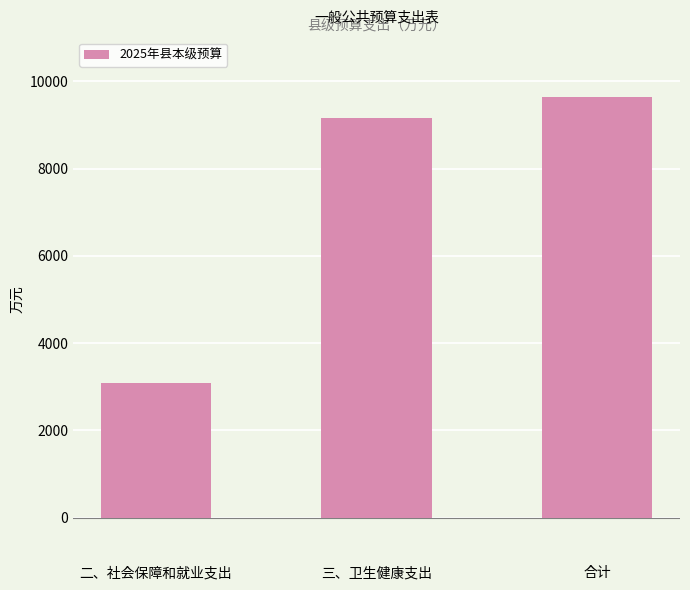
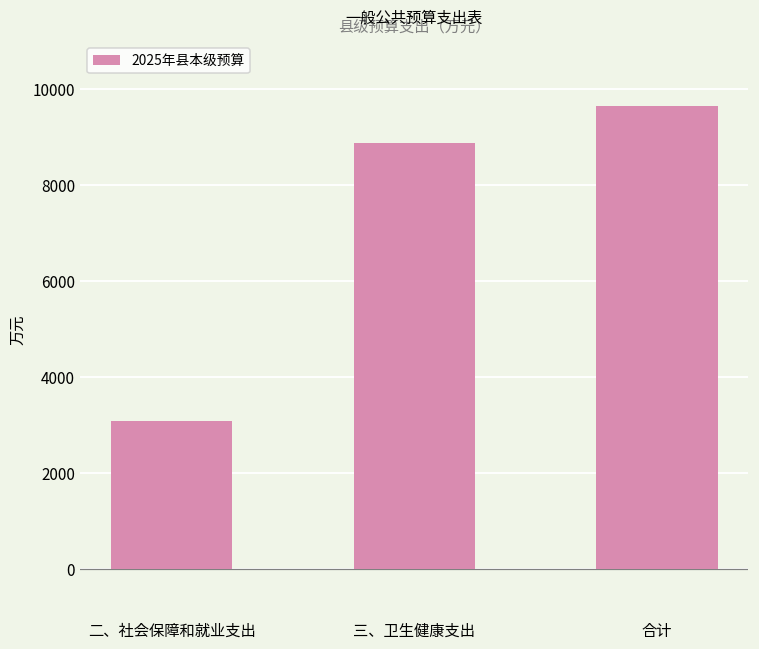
三、卫生健康支出: 9200 -> 8900
